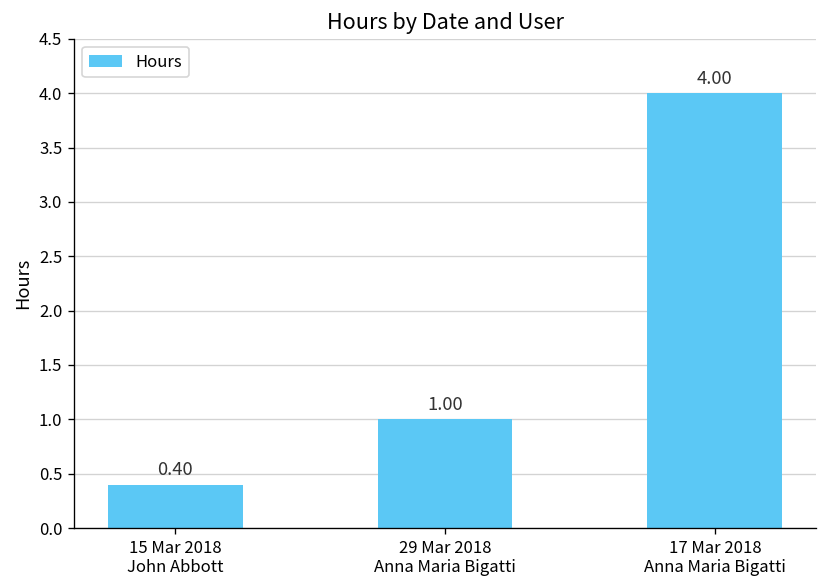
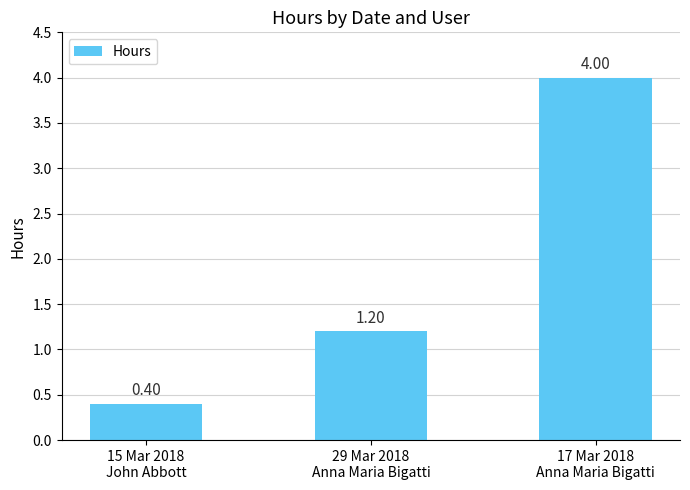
29 Mar 2018 Anna Maria Bigatti: 1.00 -> 1.20
